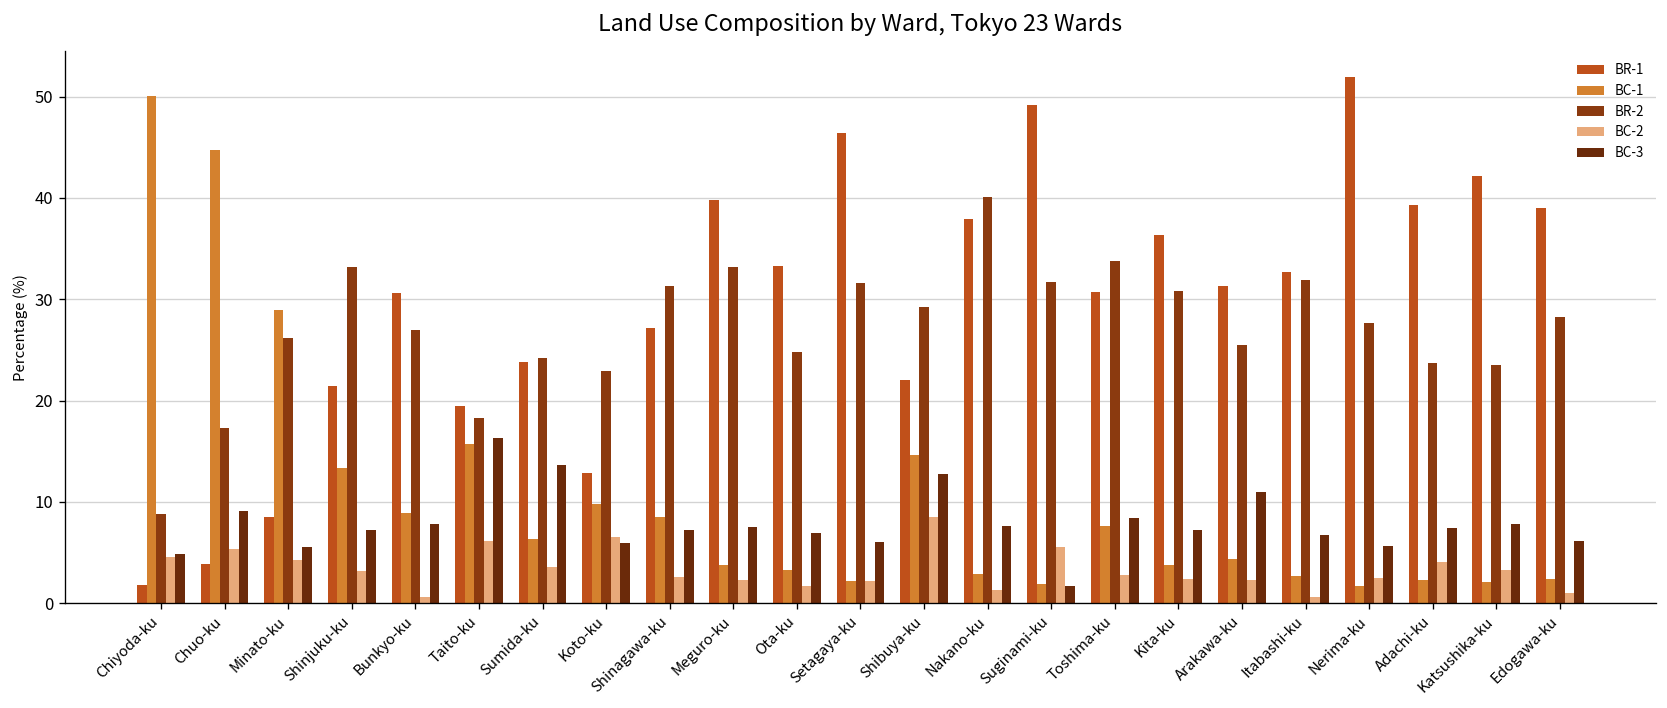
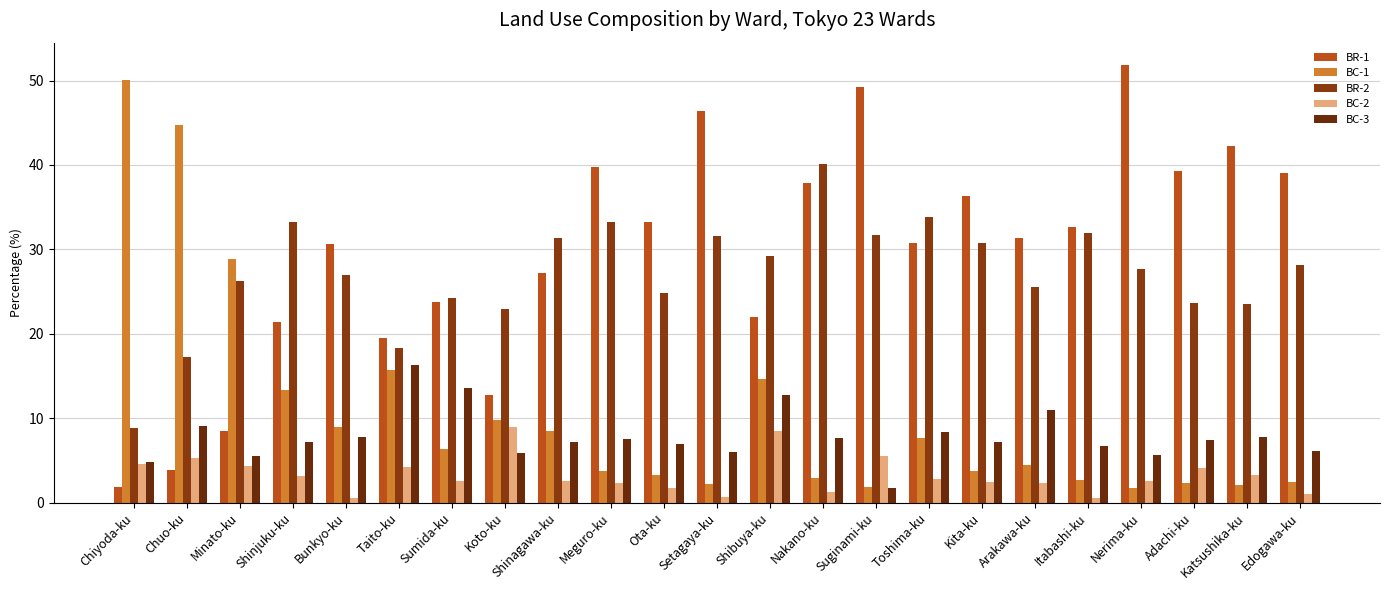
BC-2, Taito-ku: 6 -> 4
BC-2, Sumida-ku: 4 -> 3
BC-2, Koto-ku: 7 -> 9
BC-2, Setagaya-ku: 2 -> 1
